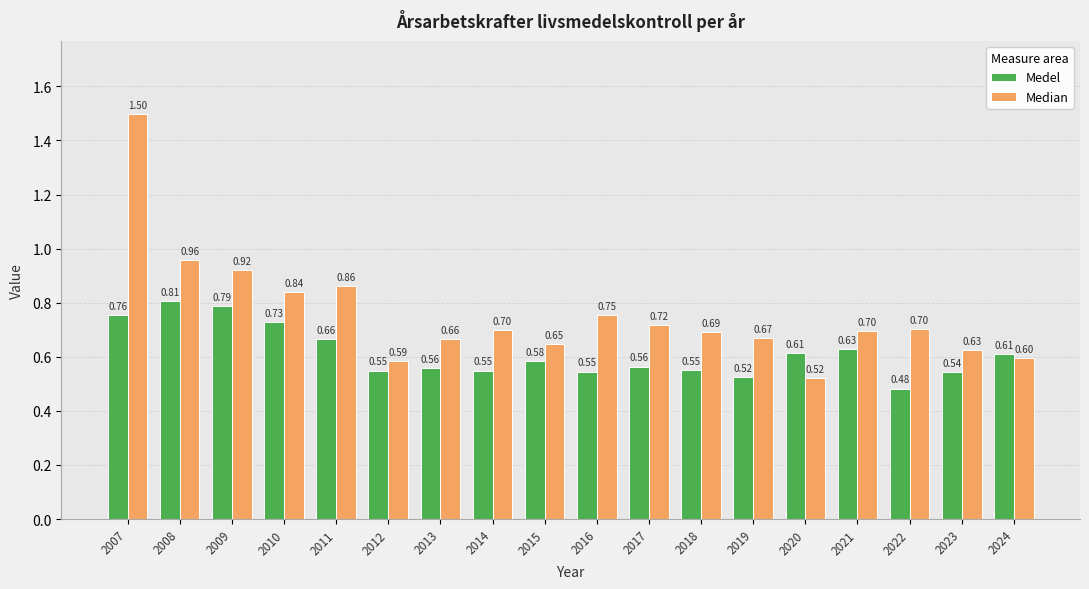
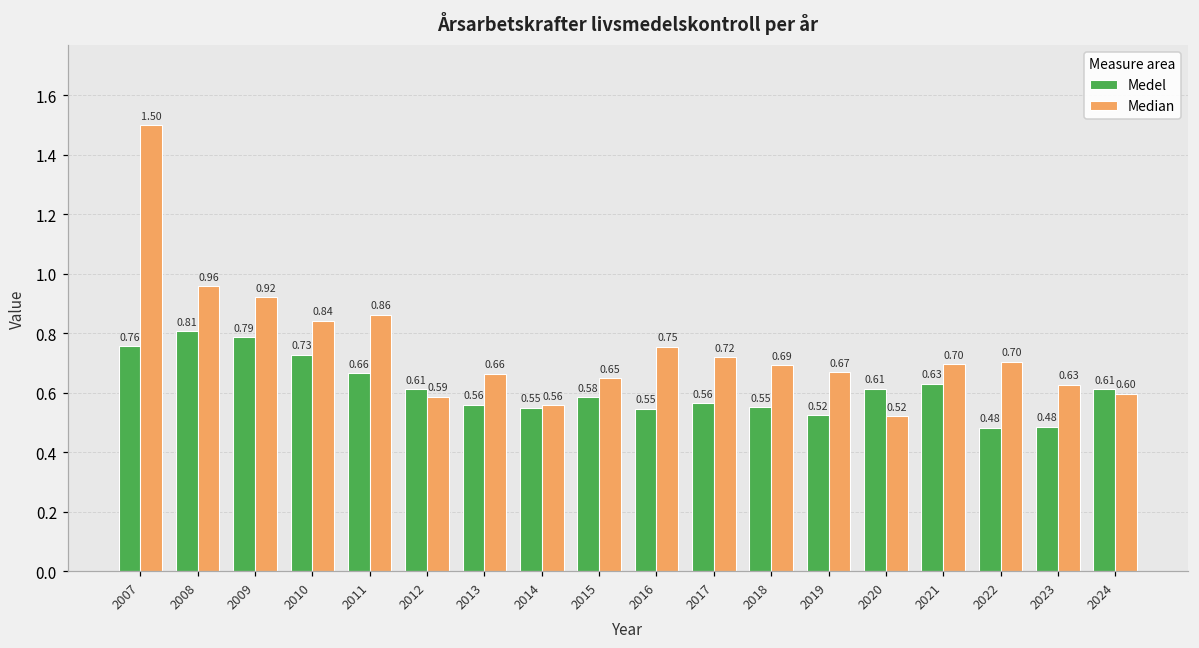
Medel, 2012: 0.55 -> 0.61
Median, 2014: 0.70 -> 0.56
Medel, 2023: 0.54 -> 0.48
